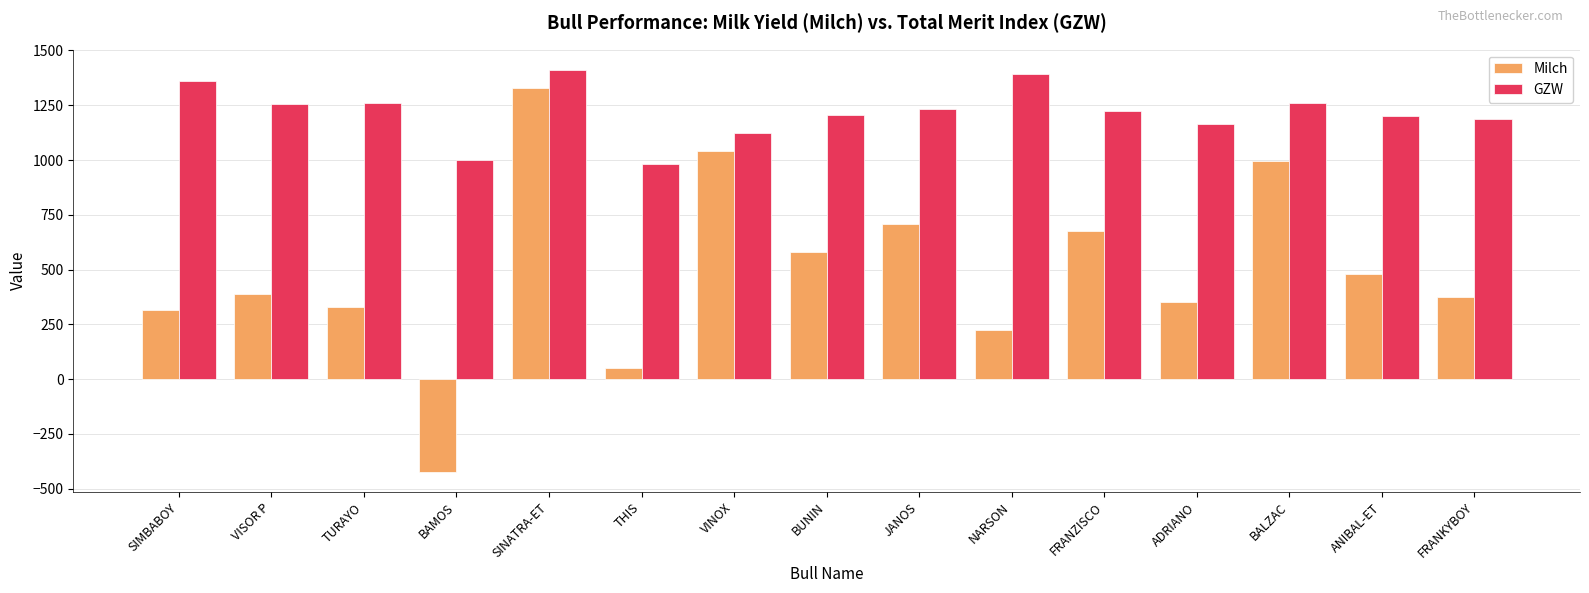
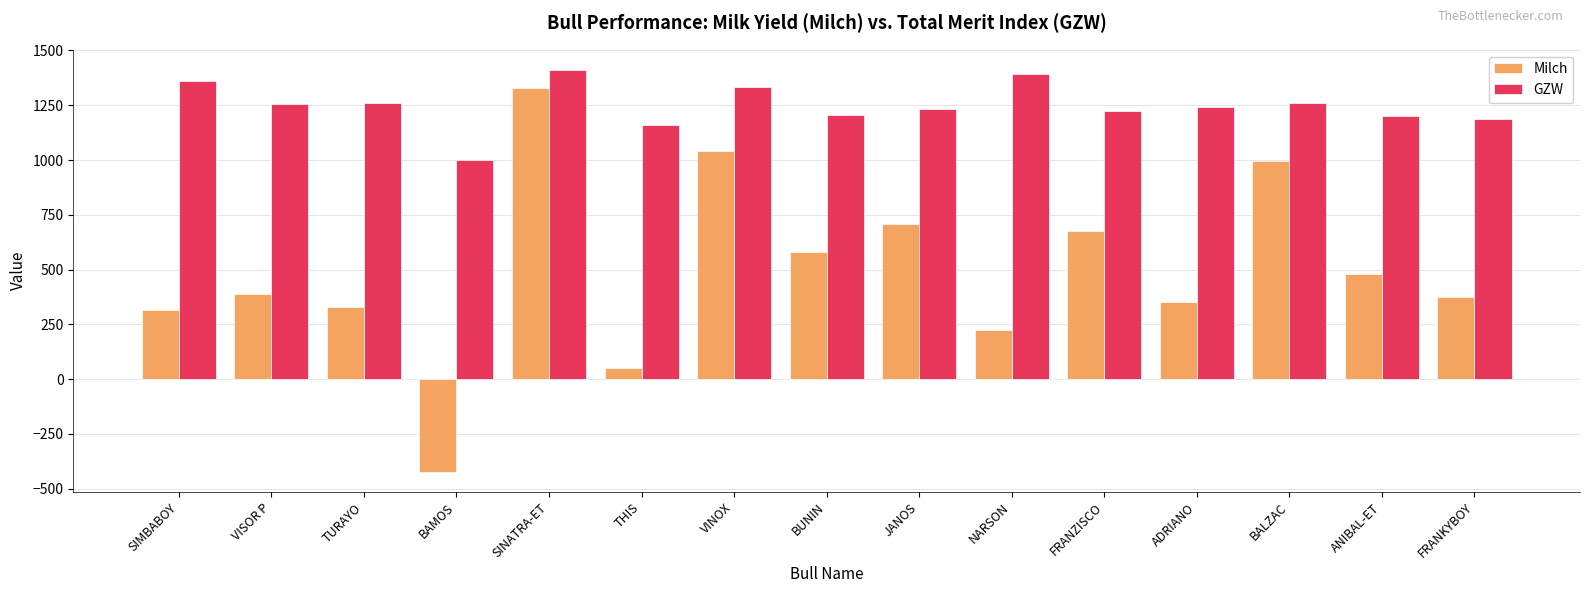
GZW, THIS: 980 -> 1160
GZW, VINOX: 1120 -> 1330
GZW, ADRIANO: 1160 -> 1240
